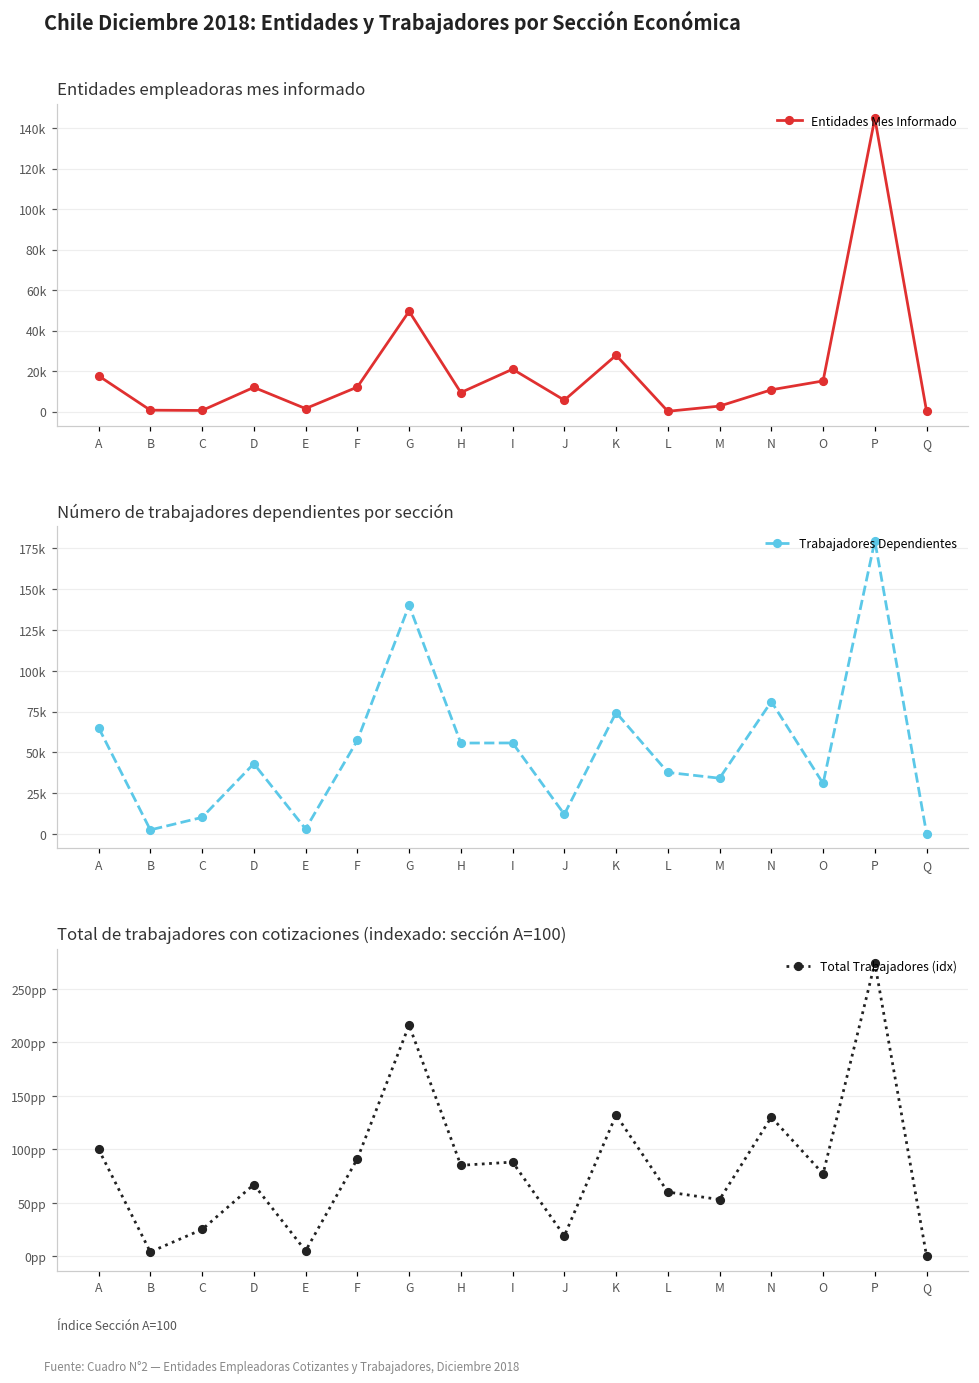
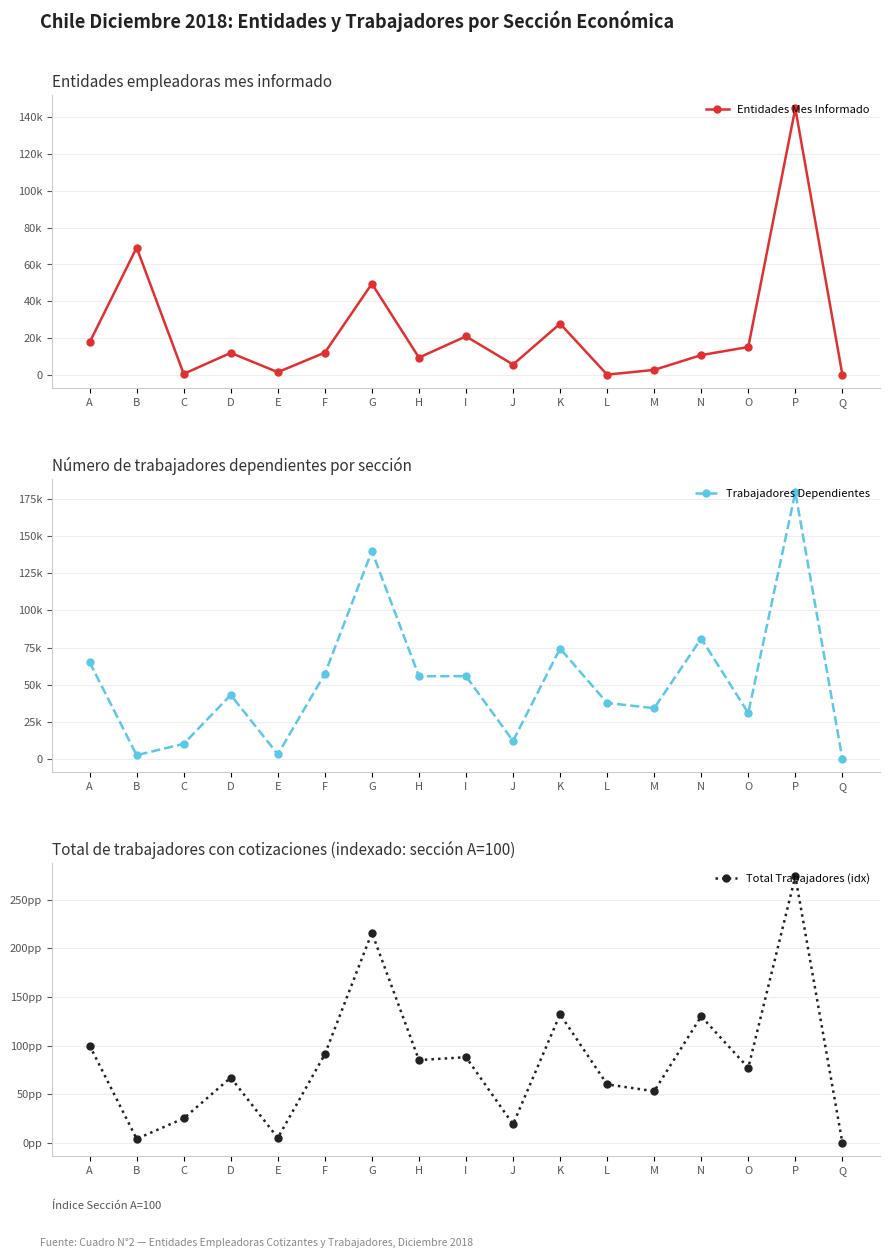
Entidades empleadoras mes informado, B: 1000 -> 69000
